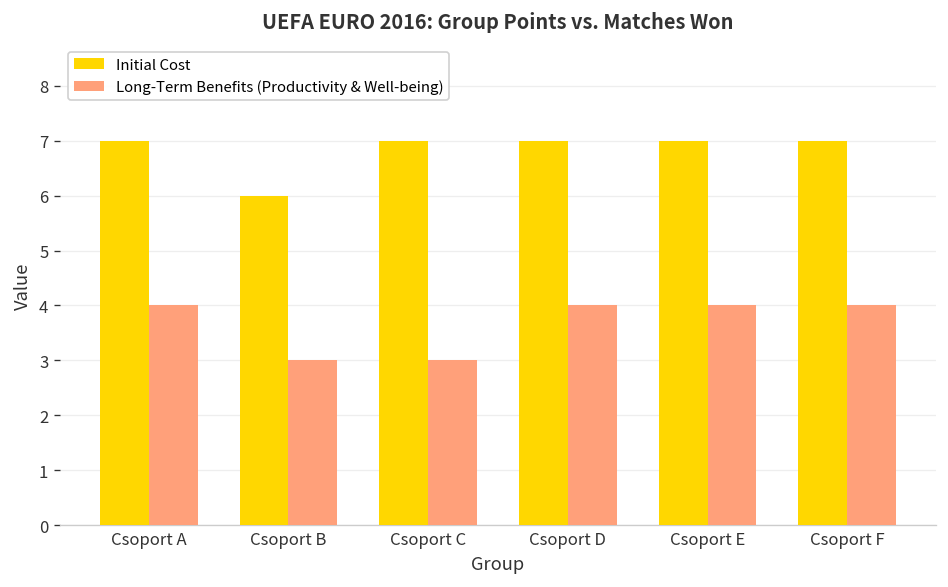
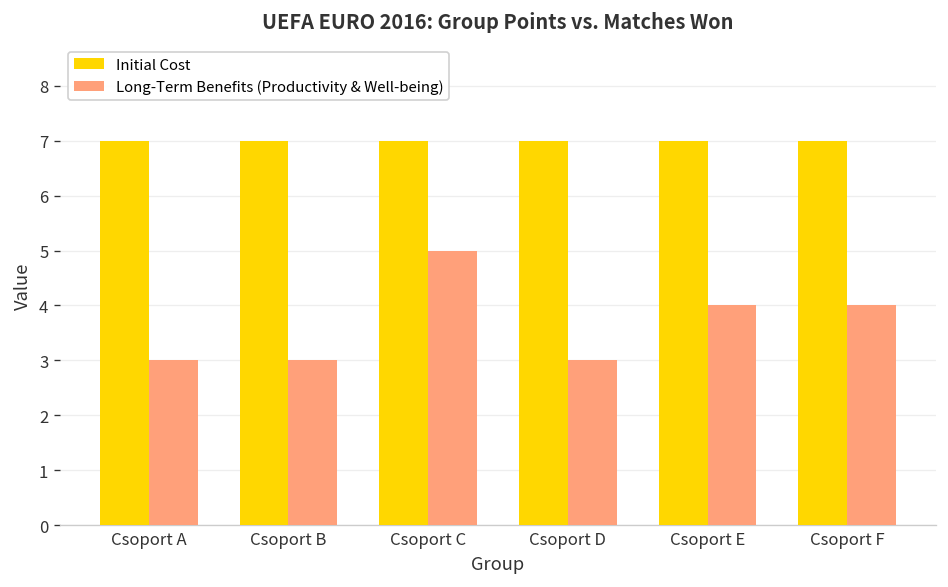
Long-Term Benefits (Productivity & Well-being), Csoport A: 4 -> 3
Initial Cost, Csoport B: 6 -> 7
Long-Term Benefits (Productivity & Well-being), Csoport C: 3 -> 5
Long-Term Benefits (Productivity & Well-being), Csoport D: 4 -> 3
